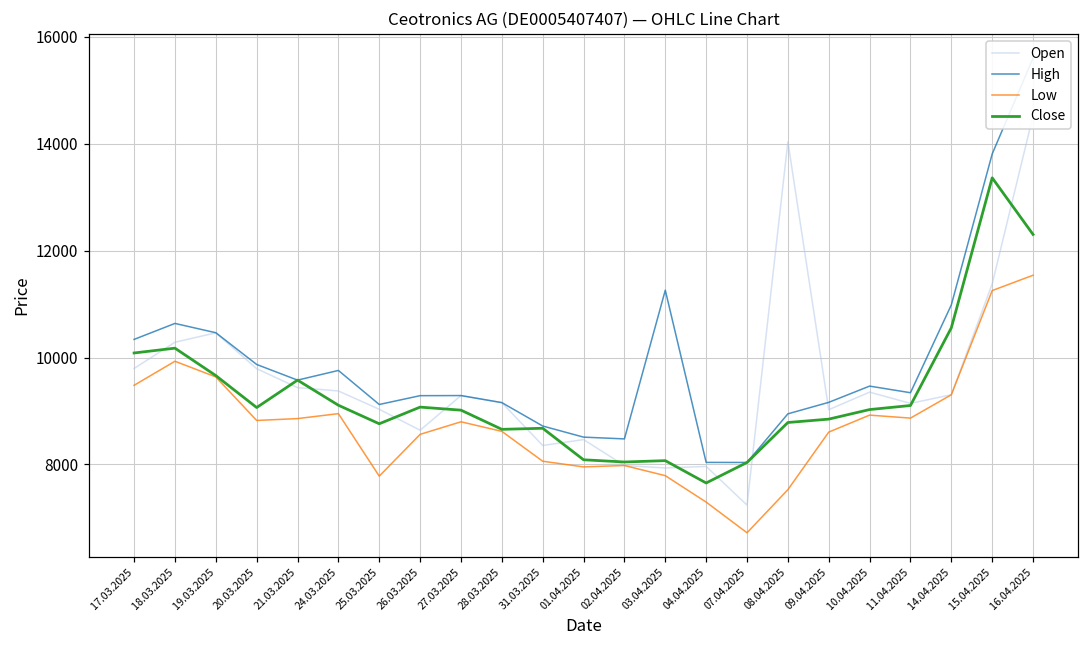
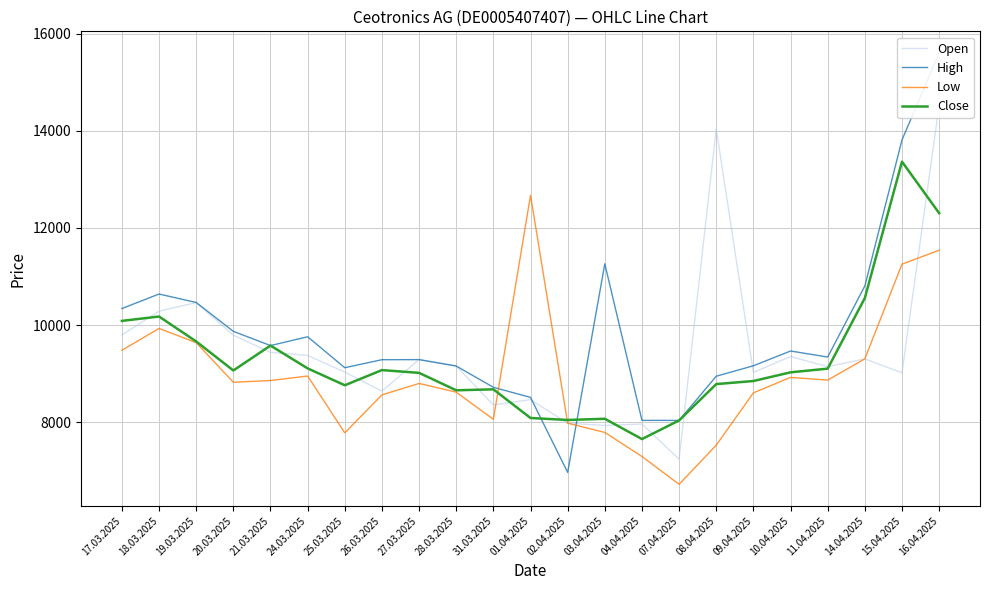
Low, 01.04.2025: 8000 -> 12700
High, 02.04.2025: 8500 -> 7000
High, 14.04.2025: 11000 -> 10800
Open, 15.04.2025: 11400 -> 9000
